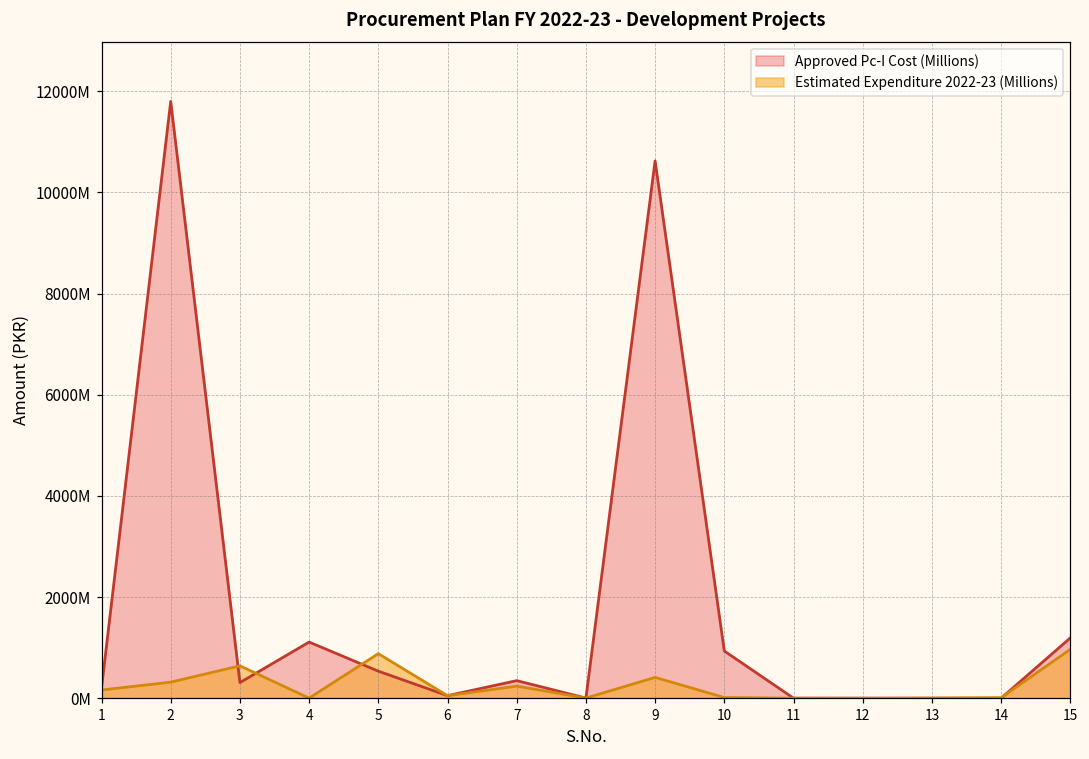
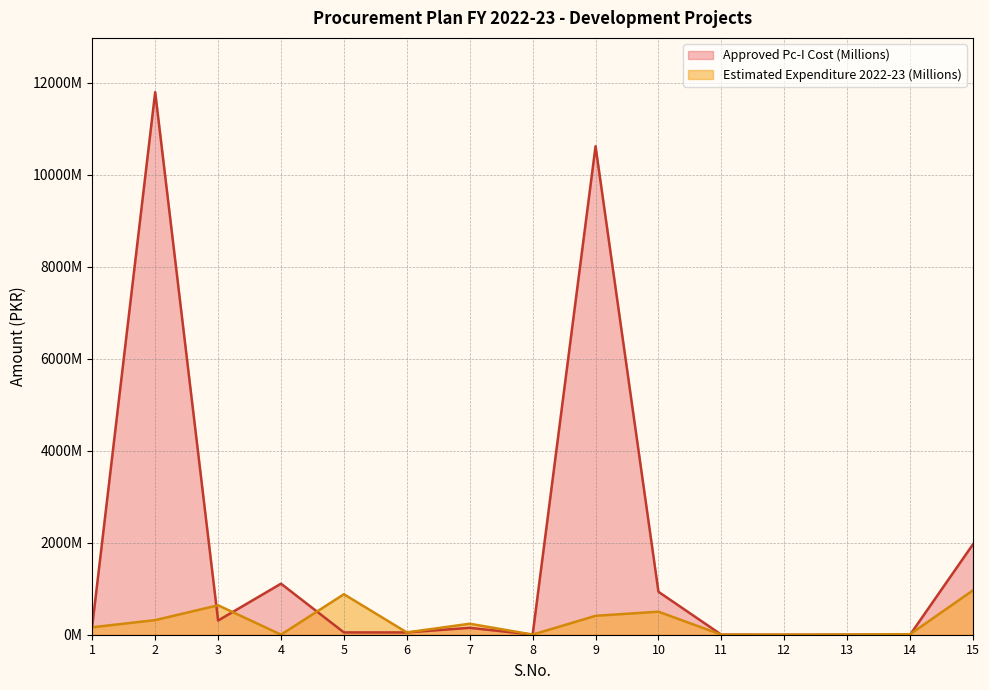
Approved Pc-I Cost (Millions), 5: 500000000 -> 100000000
Approved Pc-I Cost (Millions), 7: 300000000 -> 200000000
Estimated Expenditure 2022-23 (Millions), 10: 0 -> 500000000
Approved Pc-I Cost (Millions), 15: 1200000000 -> 2000000000
